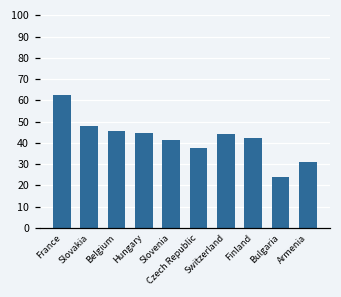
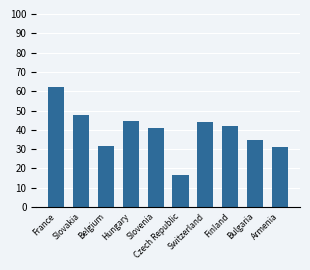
Belgium: 46 -> 32
Czech Republic: 38 -> 17
Bulgaria: 24 -> 35
